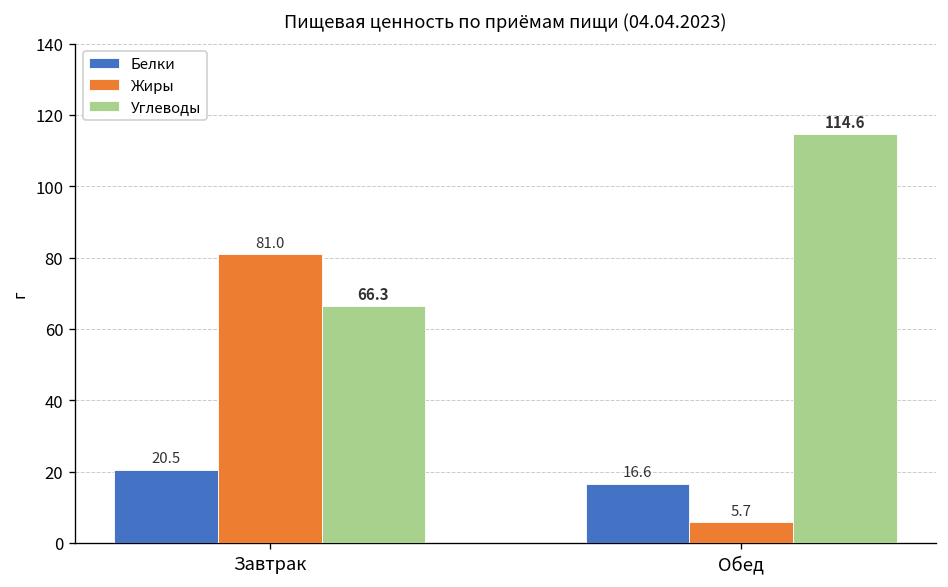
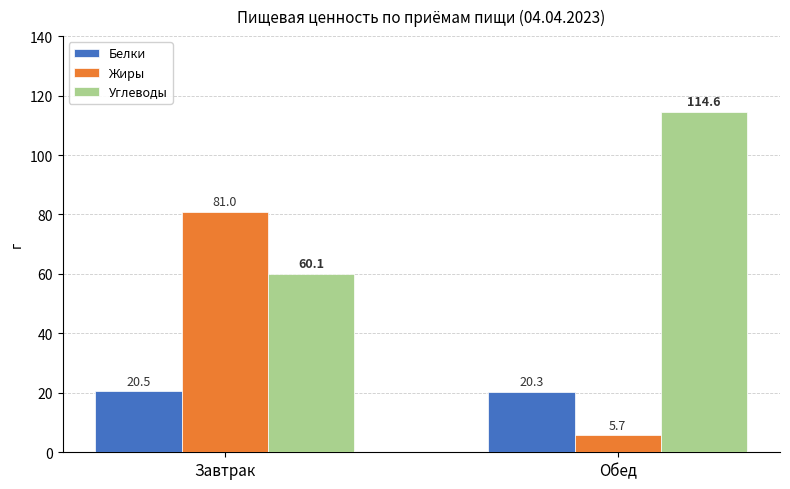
Углеводы, Завтрак: 66.3 -> 60.1
Белки, Обед: 16.6 -> 20.3
